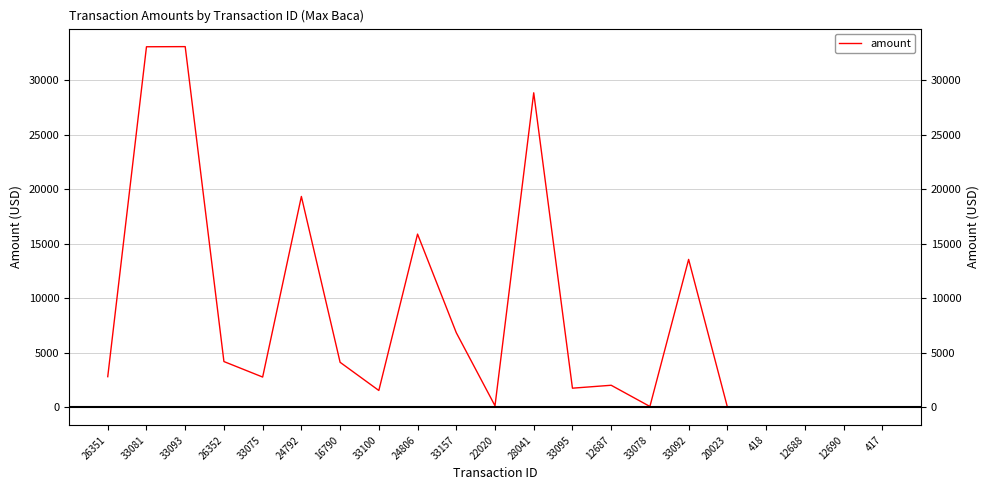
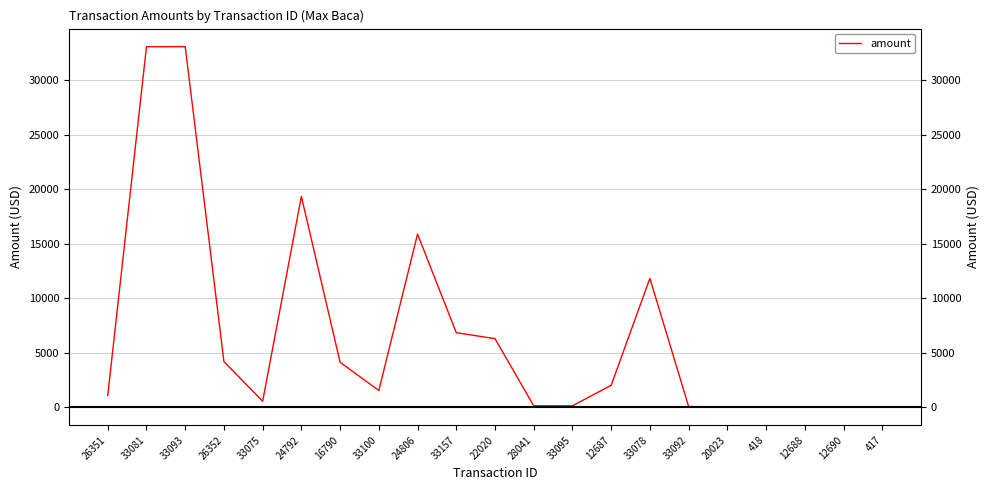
26351: 2800 -> 1100
33075: 2800 -> 500
22020: 100 -> 6300
28041: 28900 -> 100
33095: 1700 -> 100
33078: 100 -> 11800
33092: 13600 -> 100
